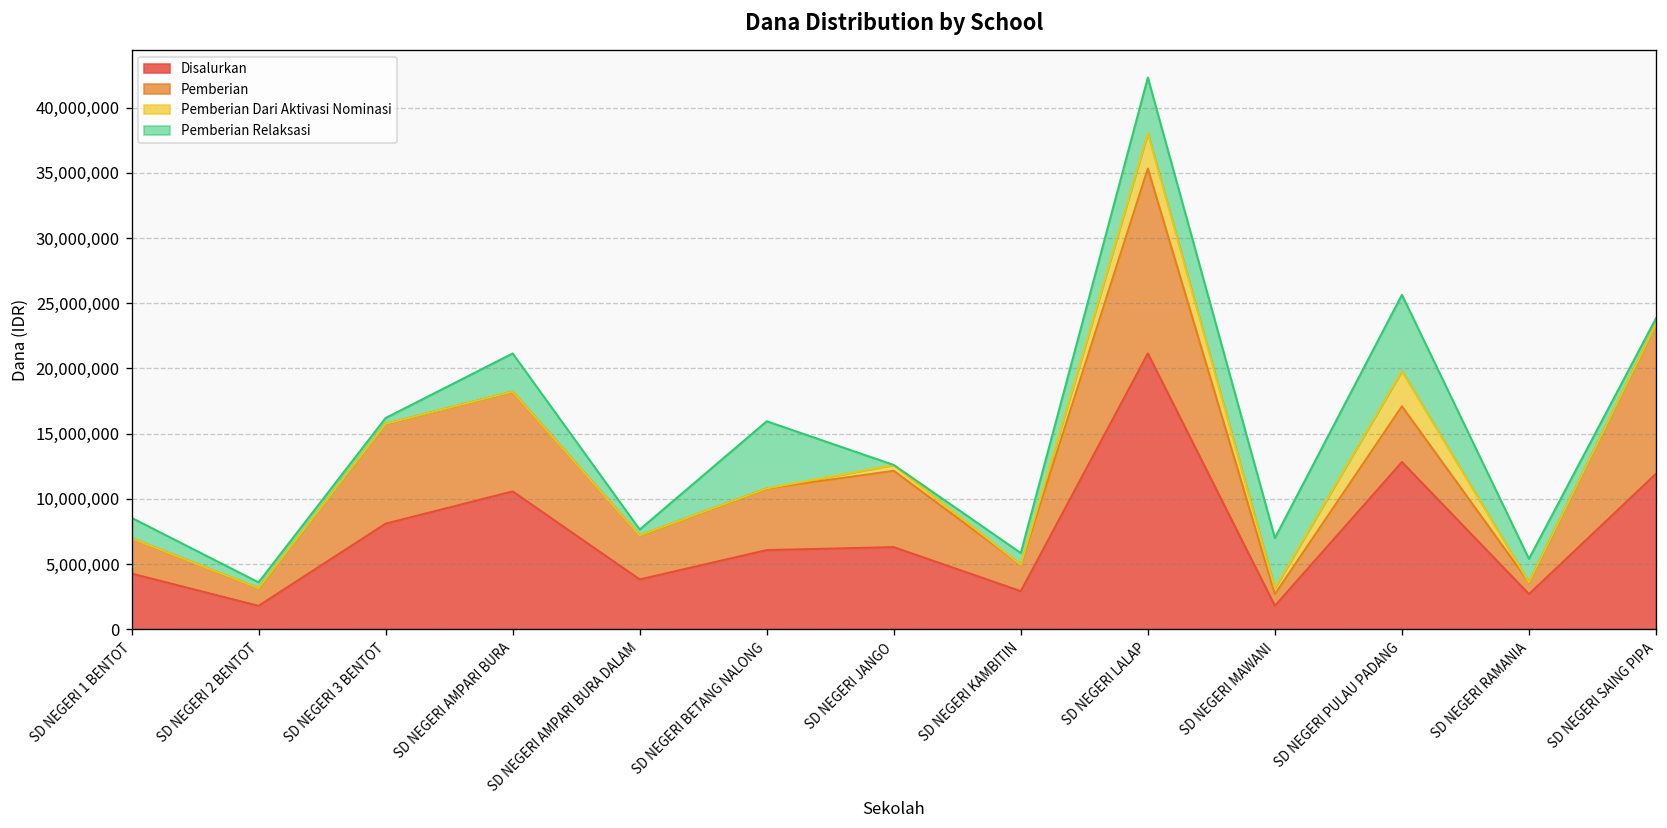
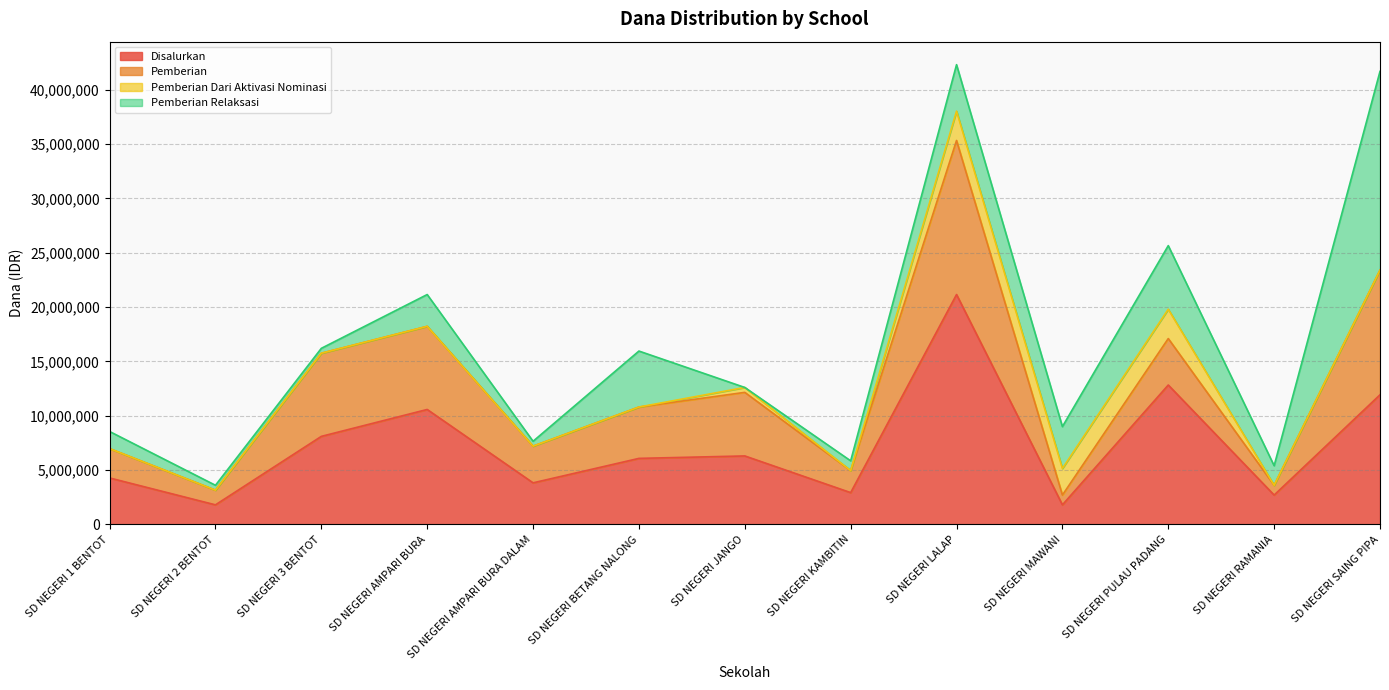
Pemberian Dari Aktivasi Nominasi, SD NEGERI MAWANI: 500,000 -> 2,400,000
Pemberian Relaksasi, SD NEGERI SAING PIPA: 500,000 -> 18,300,000
